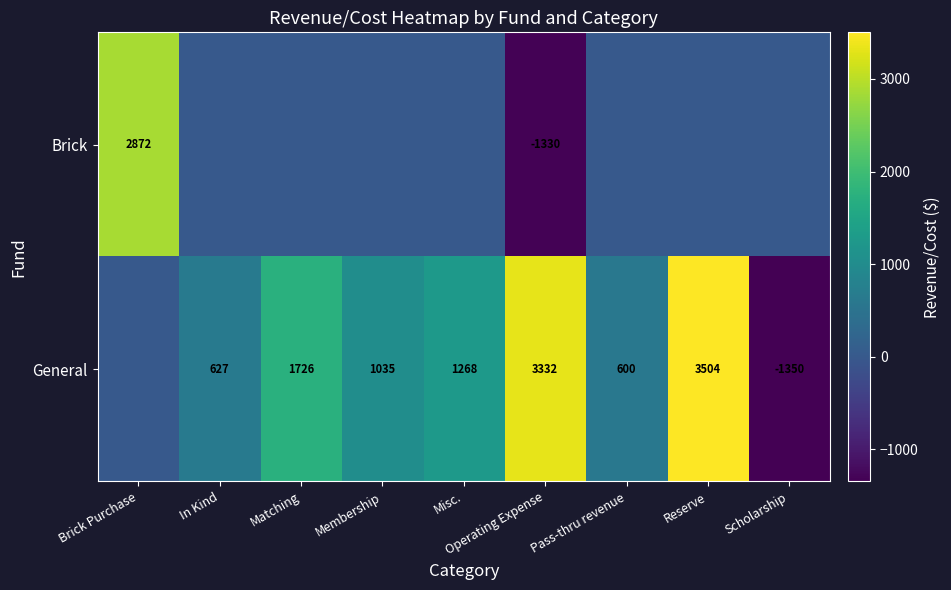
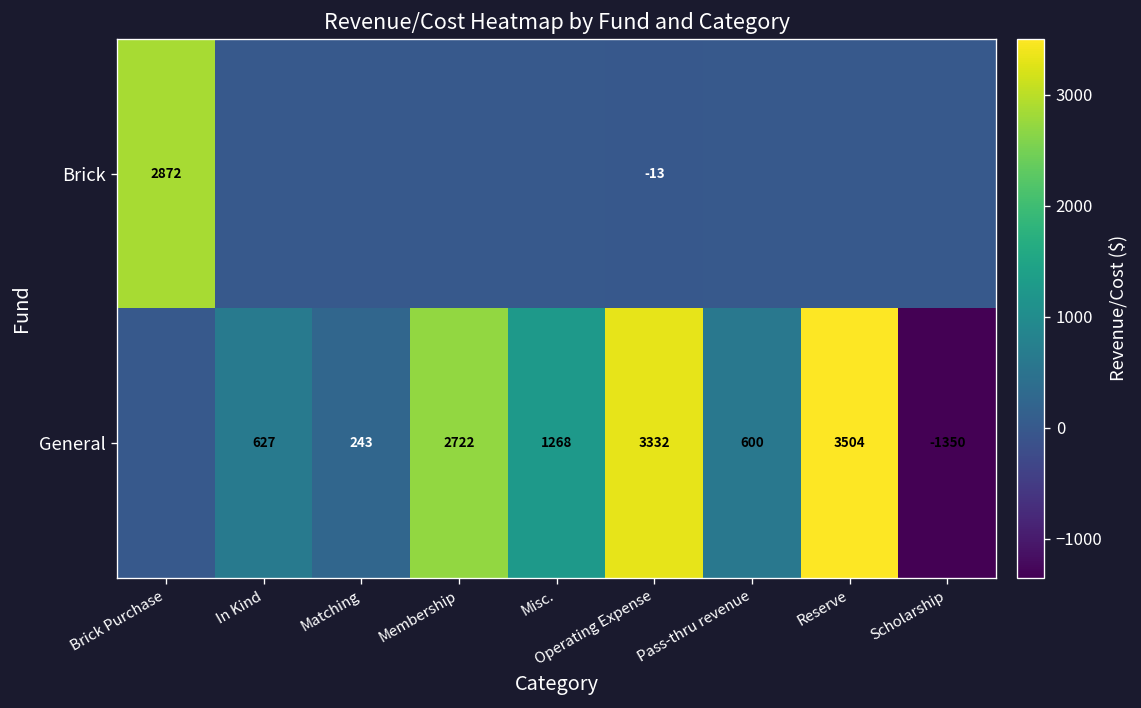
Brick, Operating Expense: -1330 -> -13
General, Matching: 1726 -> 243
General, Membership: 1035 -> 2722
